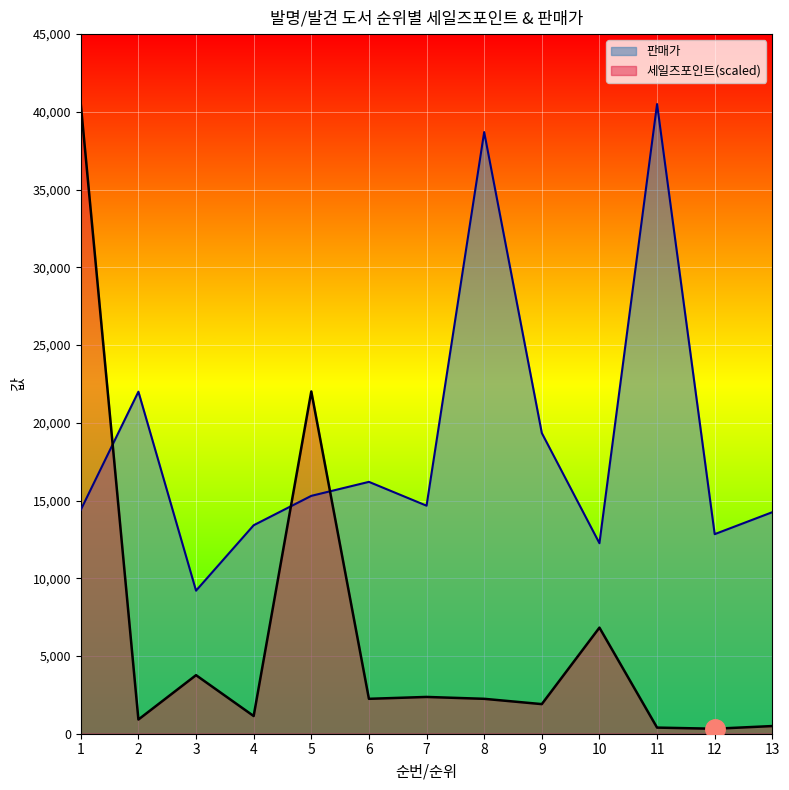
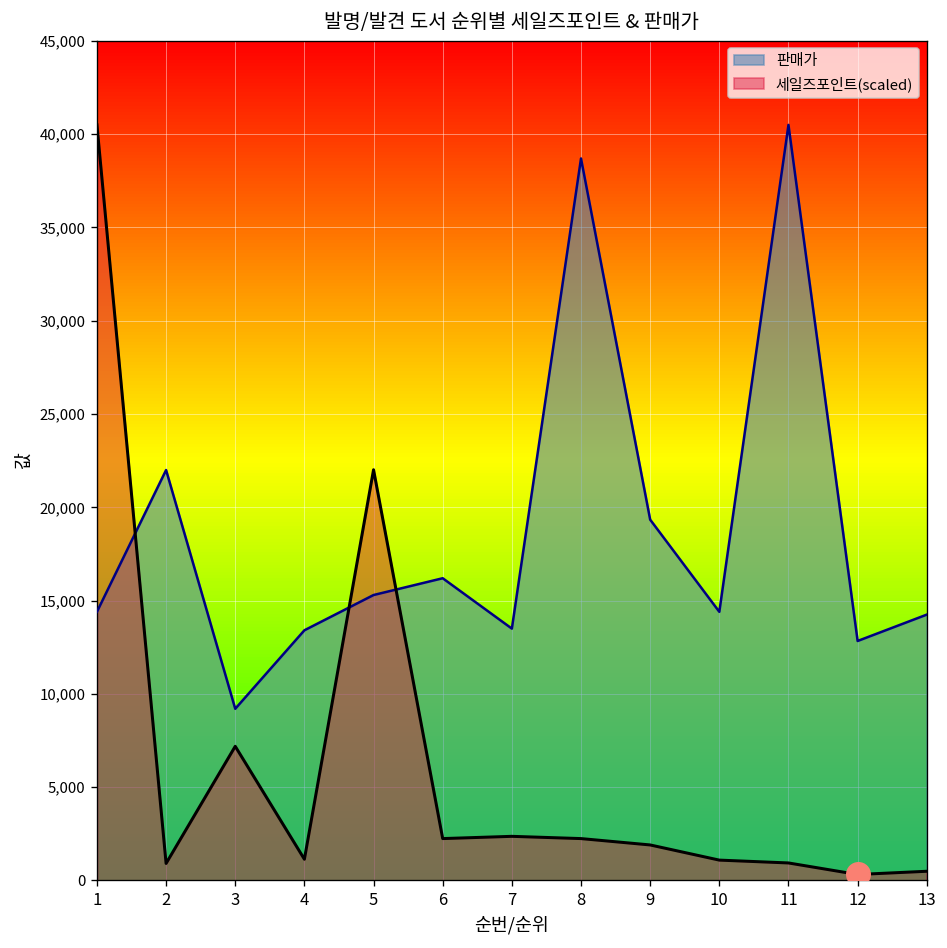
세일즈포인트(scaled), 3: 3,800 -> 7,200
판매가, 7: 14,700 -> 13,500
판매가, 10: 12,300 -> 14,400
세일즈포인트(scaled), 10: 6,800 -> 1,100
세일즈포인트(scaled), 11: 400 -> 900
